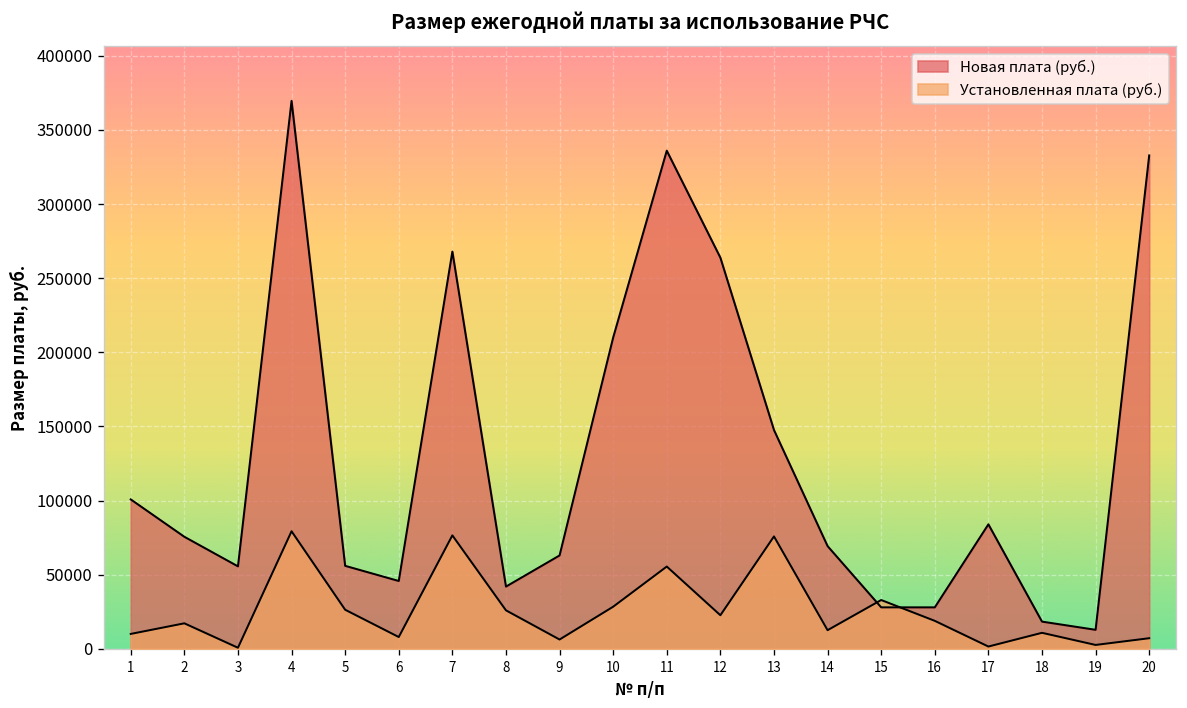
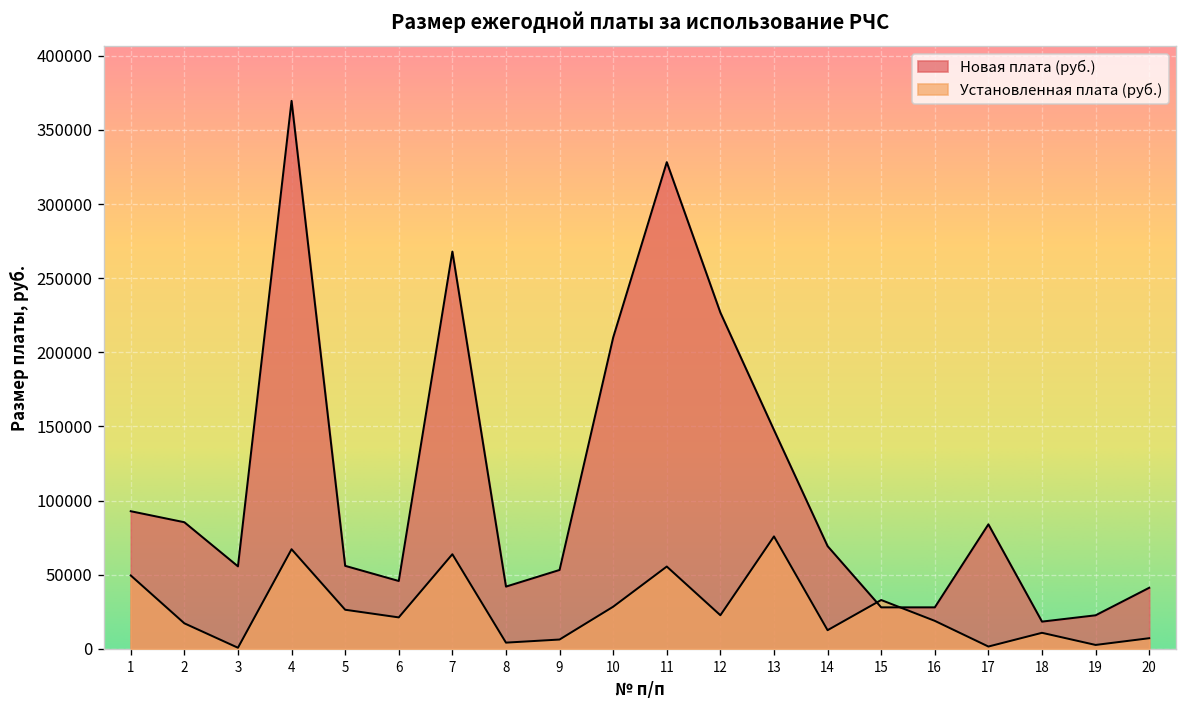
Новая плата (руб.), 1: 101000 -> 93000
Установленная плата (руб.), 1: 10000 -> 50000
Новая плата (руб.), 2: 76000 -> 85000
Установленная плата (руб.), 4: 79000 -> 67000
Установленная плата (руб.), 6: 8000 -> 21000
Установленная плата (руб.), 7: 77000 -> 64000
Установленная плата (руб.), 8: 26000 -> 4000
Новая плата (руб.), 9: 63000 -> 53000
Новая плата (руб.), 11: 336000 -> 328000
Новая плата (руб.), 12: 264000 -> 227000
Новая плата (руб.), 19: 13000 -> 23000
Новая плата (руб.), 20: 333000 -> 41000
